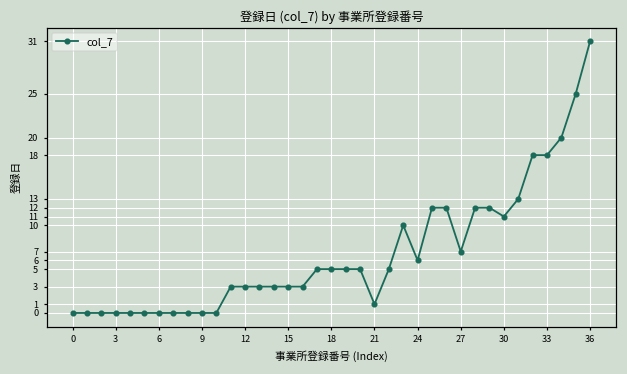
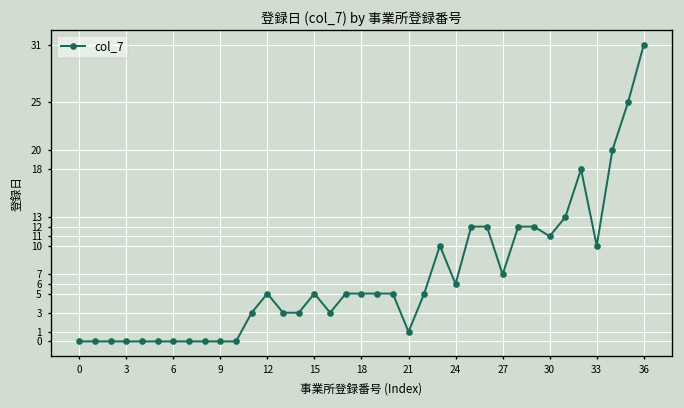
12: 3 -> 5
15: 3 -> 5
33: 18 -> 10
